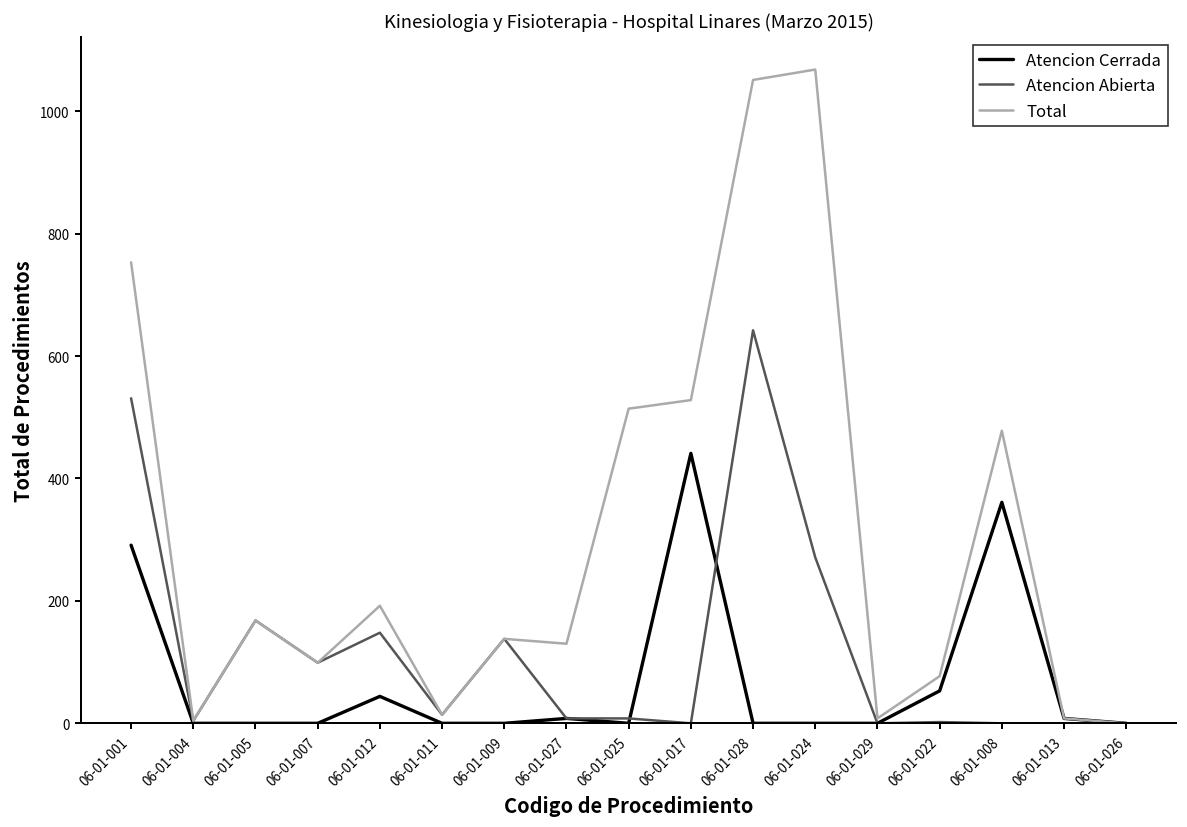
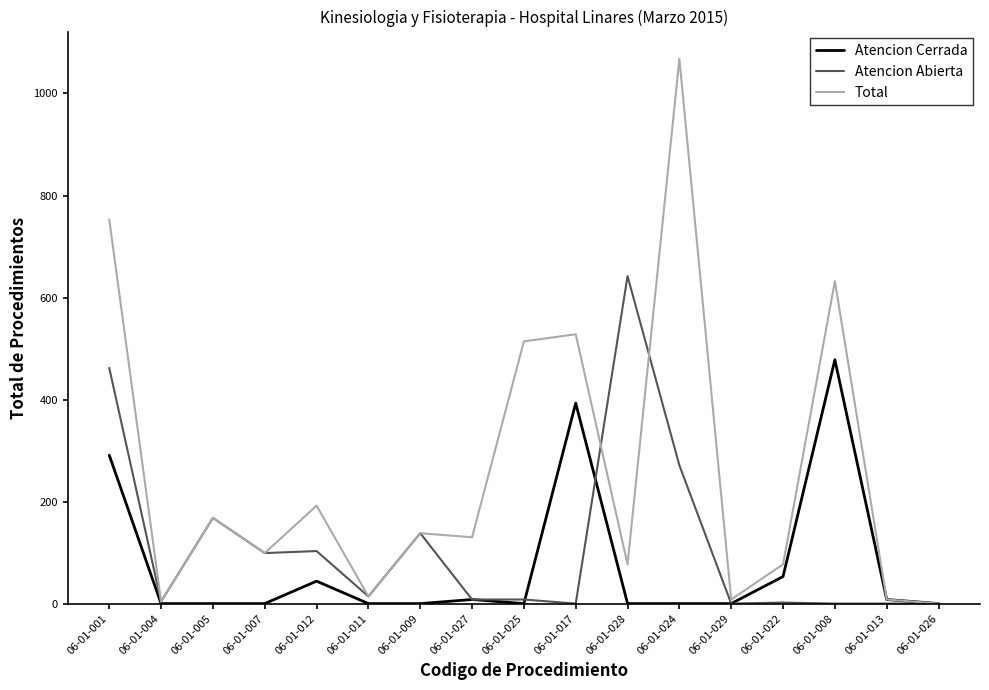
Atencion Abierta, 06-01-001: 530 -> 460
Atencion Abierta, 06-01-012: 150 -> 100
Atencion Cerrada, 06-01-017: 440 -> 390
Total, 06-01-028: 1050 -> 80
Atencion Cerrada, 06-01-008: 360 -> 480
Total, 06-01-008: 480 -> 630
